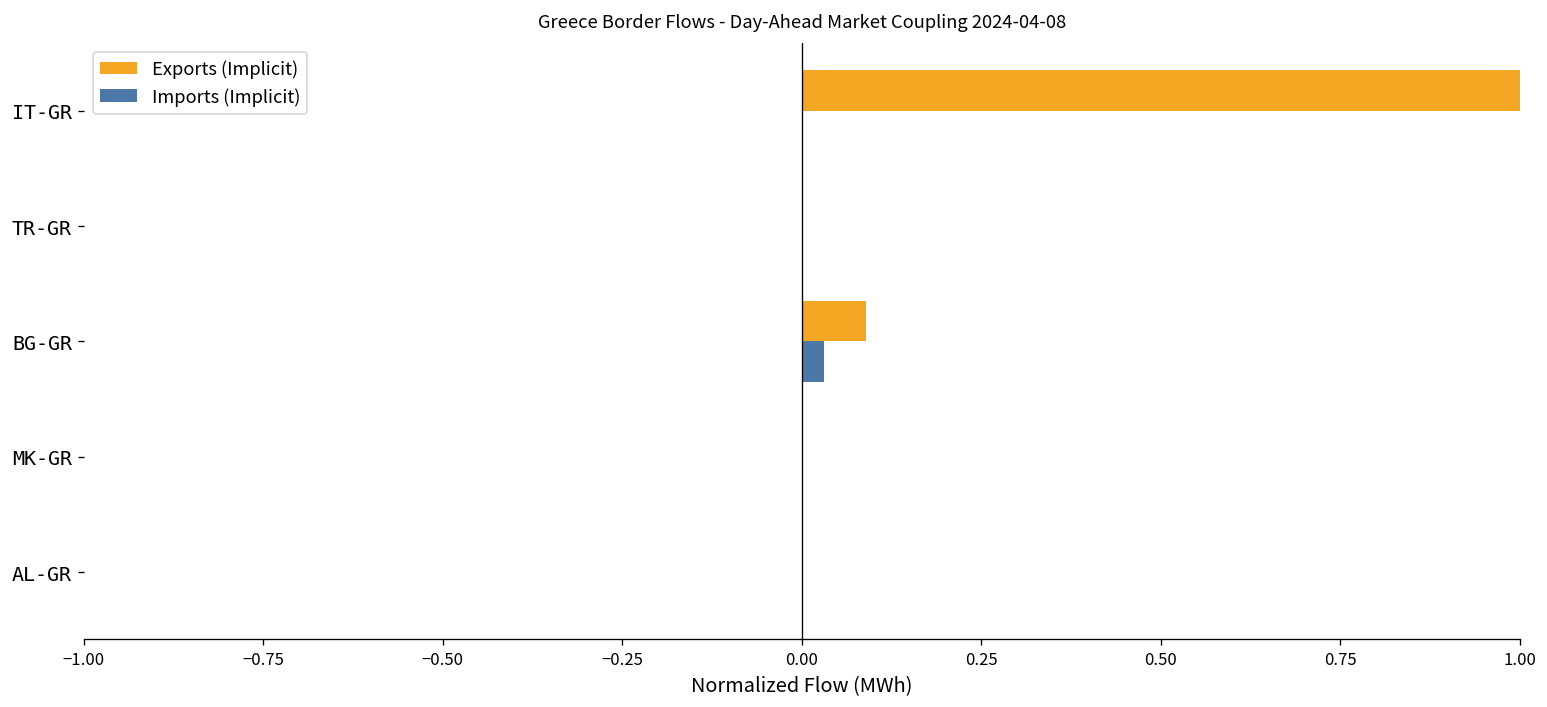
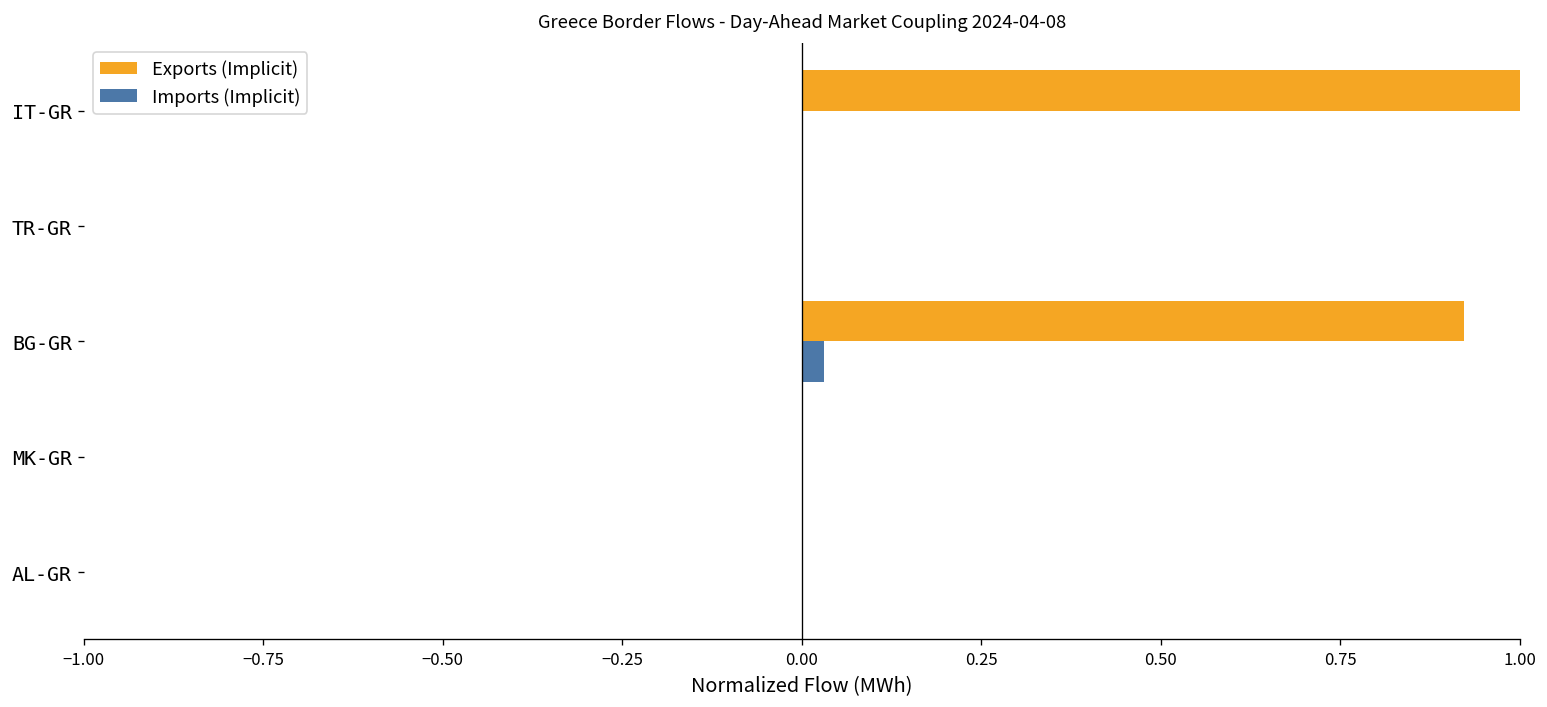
Exports (Implicit), BG-GR: 0.09 -> 0.92
